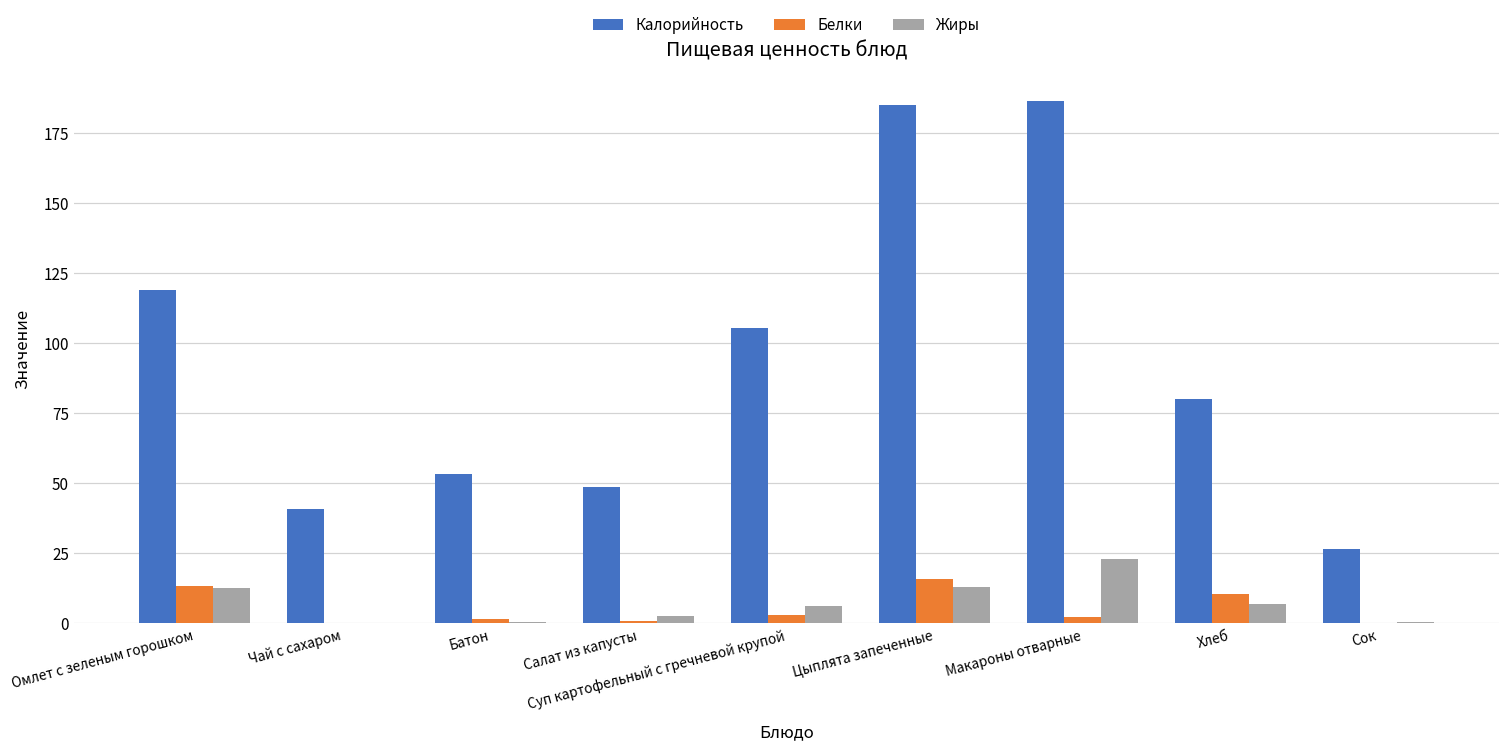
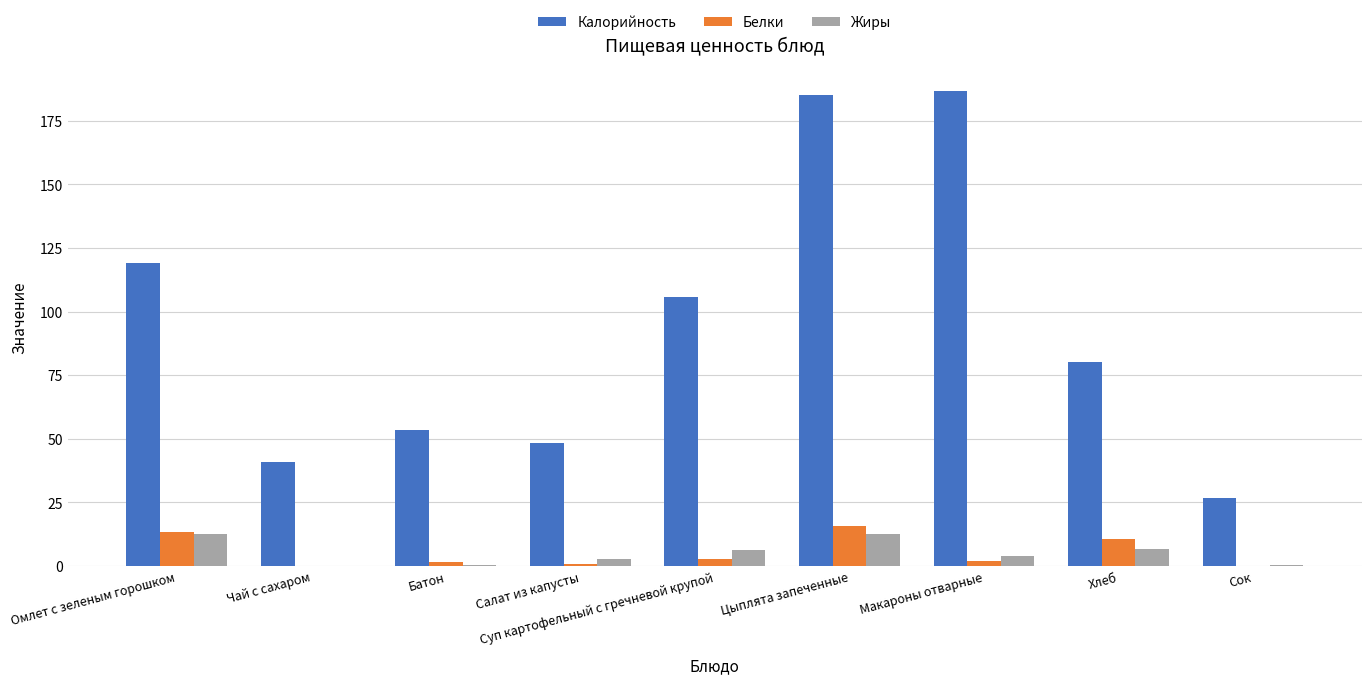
Жиры, Макароны отварные: 23 -> 4
